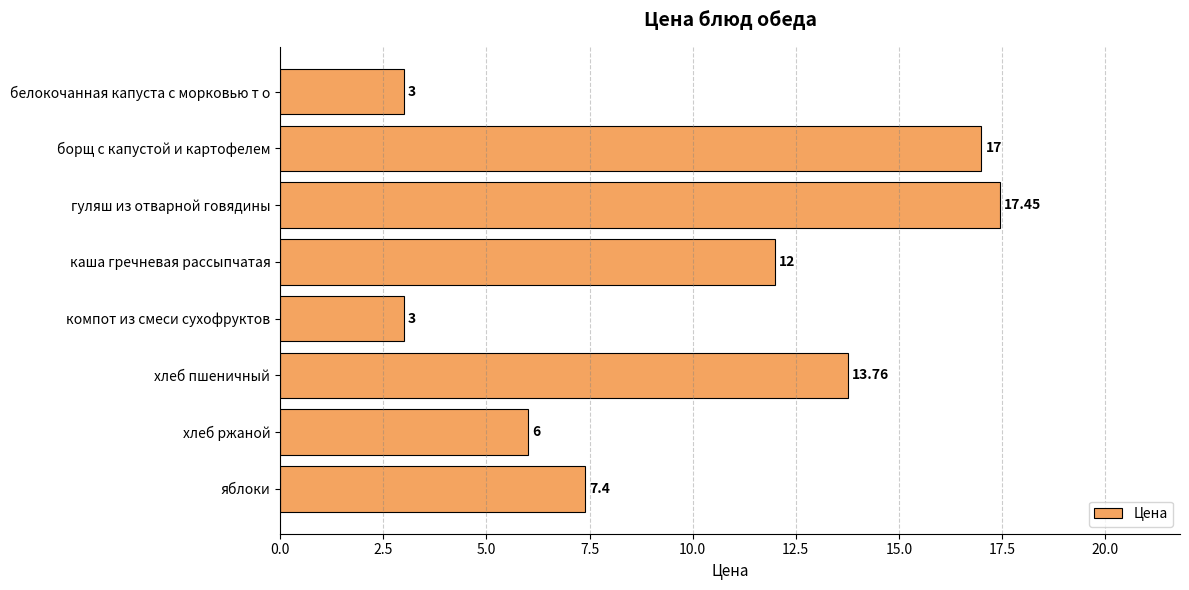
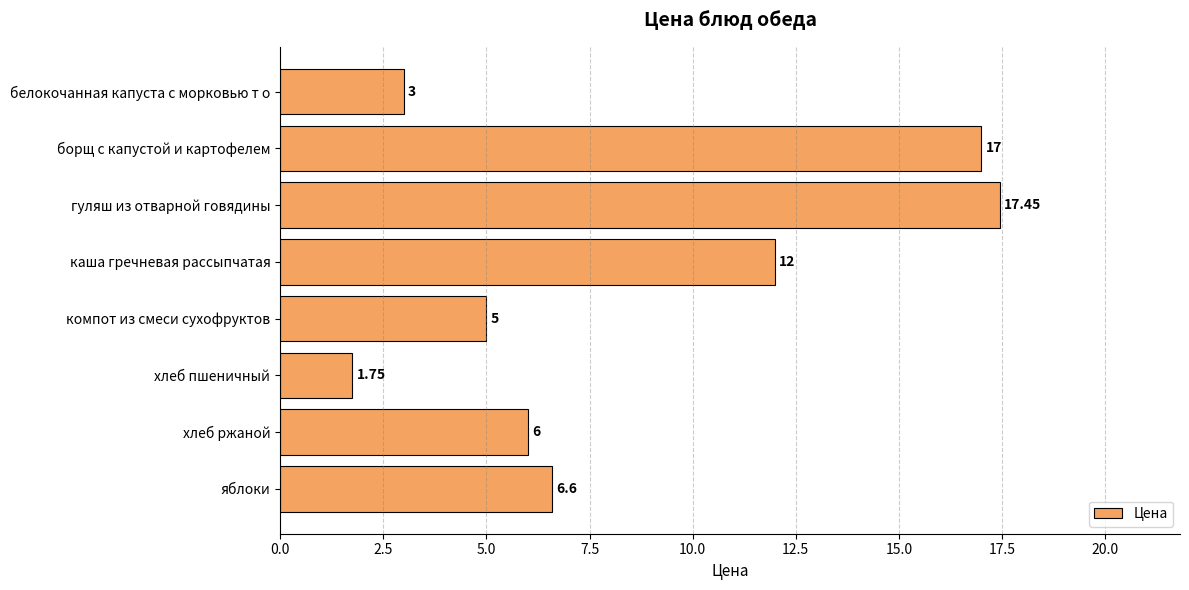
компот из смеси сухофруктов: 3 -> 5
хлеб пшеничный: 13.76 -> 1.75
яблоки: 7.4 -> 6.6
